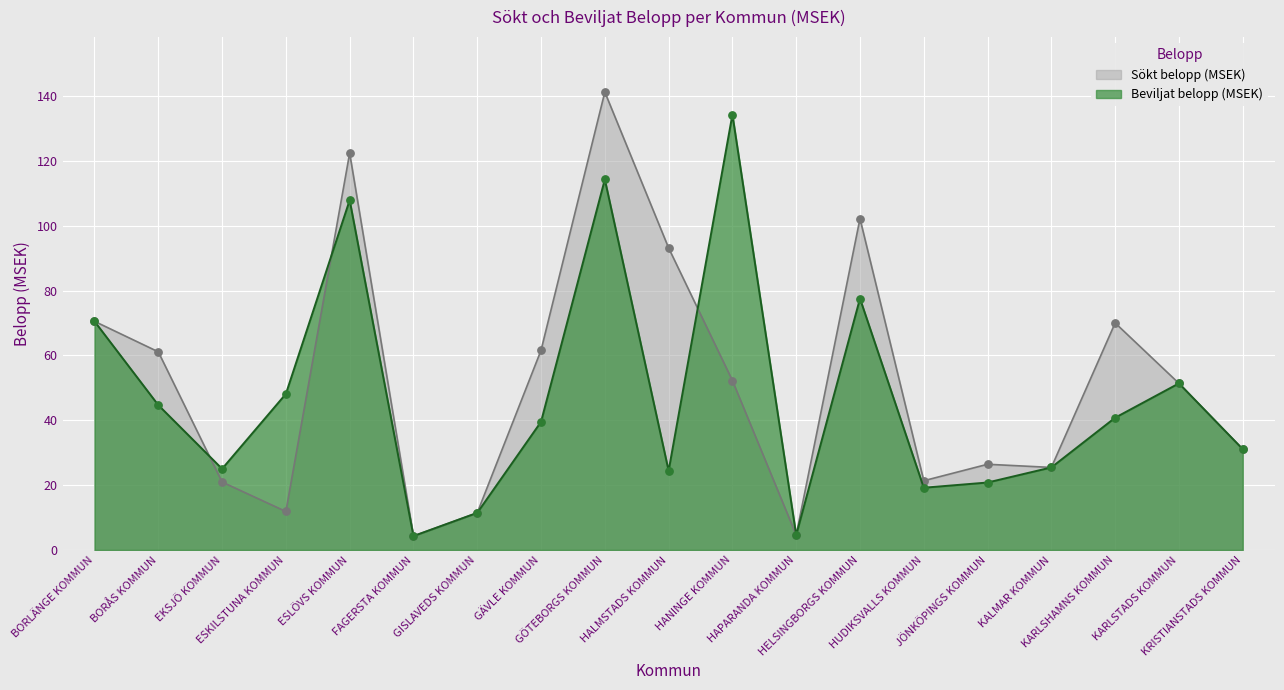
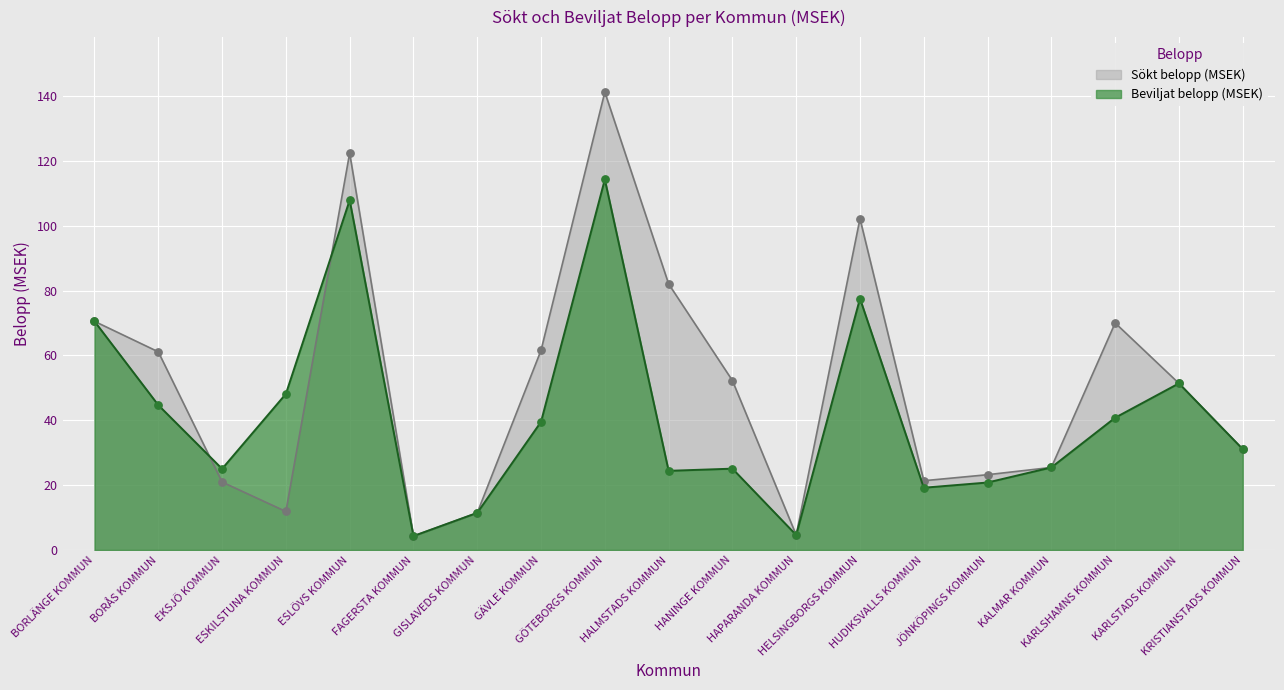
Sökt belopp (MSEK), HALMSTADS KOMMUN: 93 -> 82
Beviljat belopp (MSEK), HANINGE KOMMUN: 134 -> 25
Sökt belopp (MSEK), JÖNKÖPINGS KOMMUN: 26 -> 23
